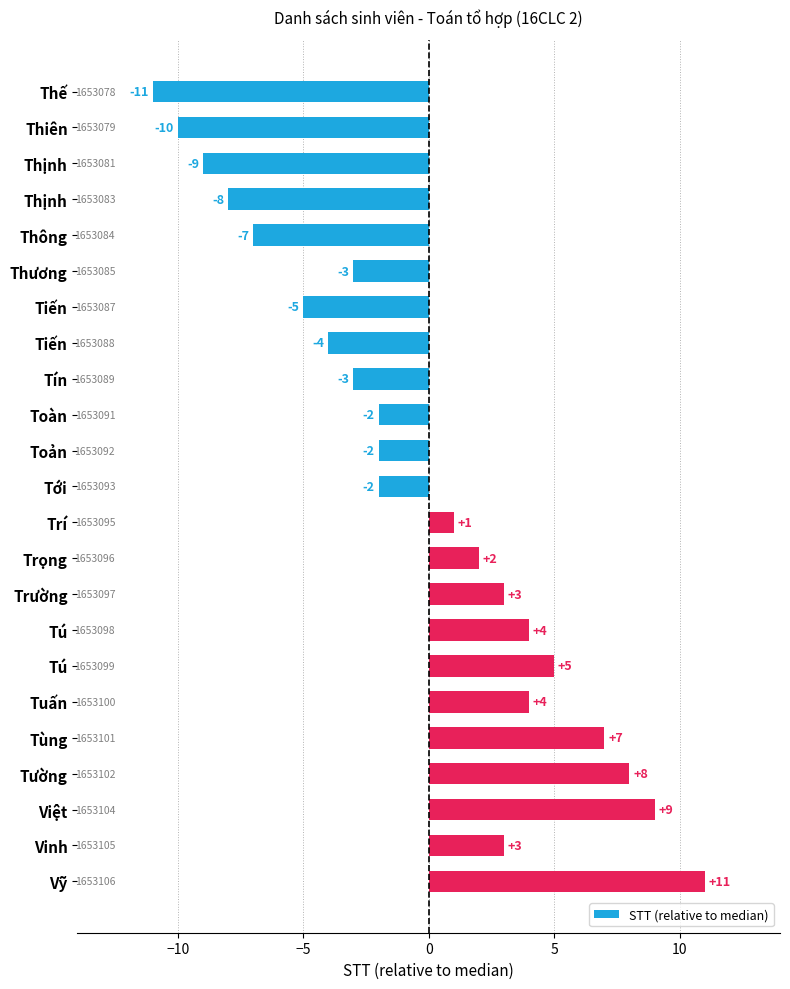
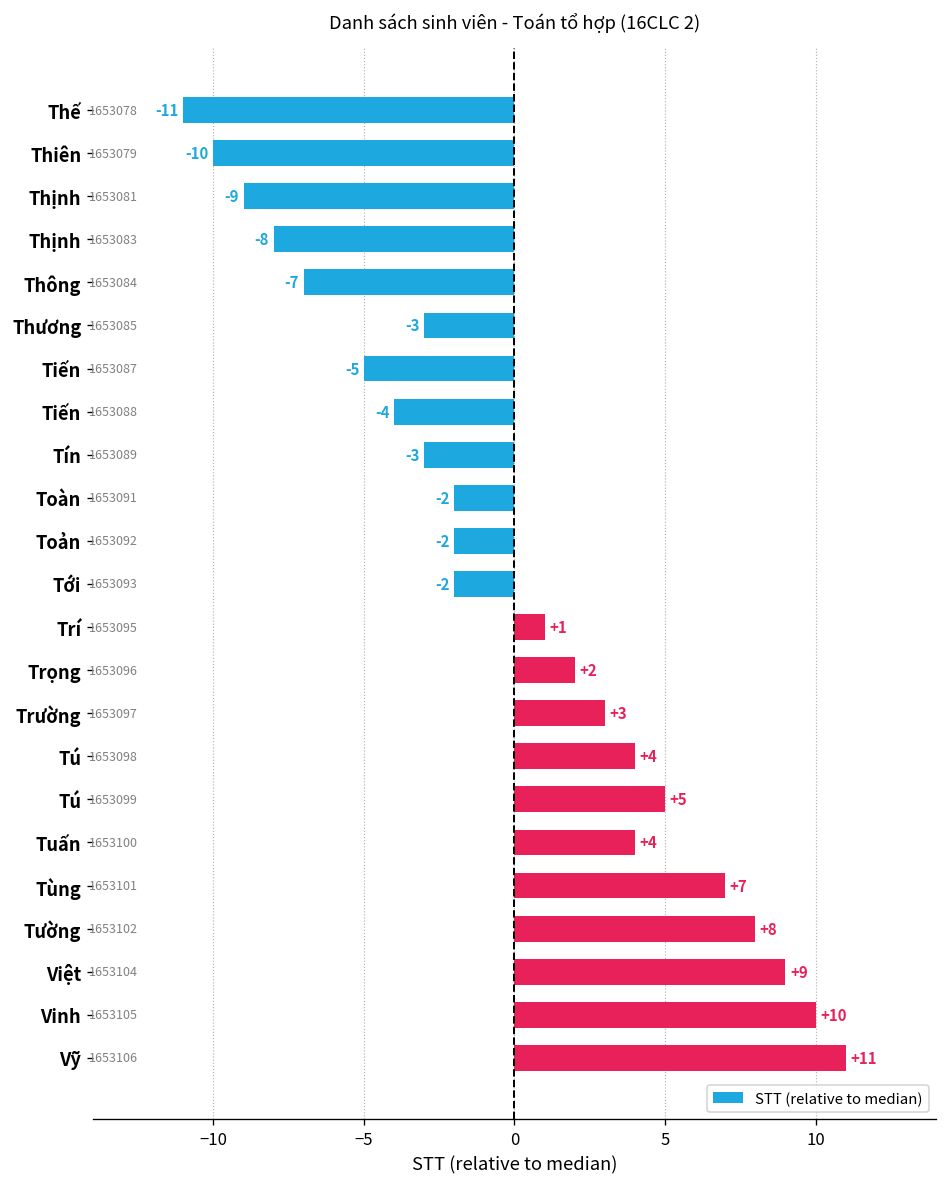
Vinh: +3 -> +10
